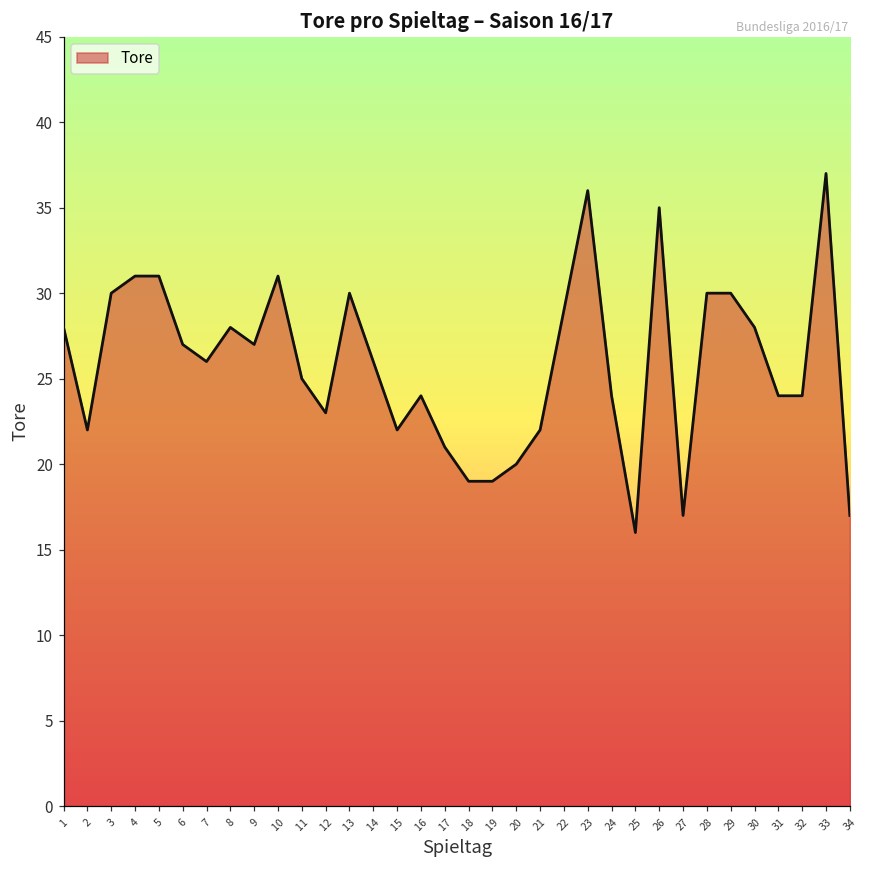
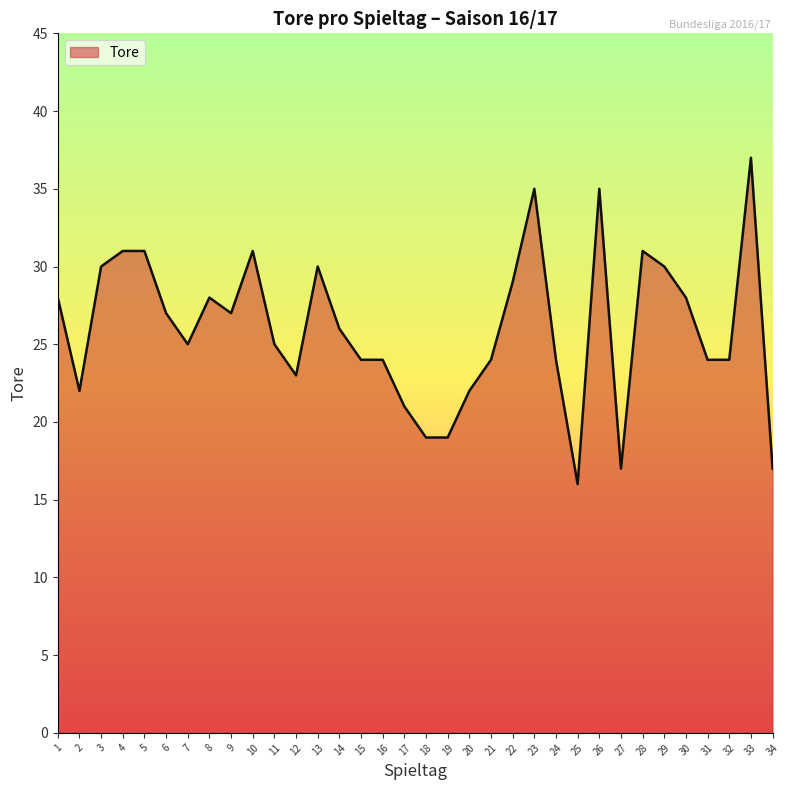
7: 26 -> 25
15: 22 -> 24
20: 20 -> 22
21: 22 -> 24
23: 36 -> 35
28: 30 -> 31
